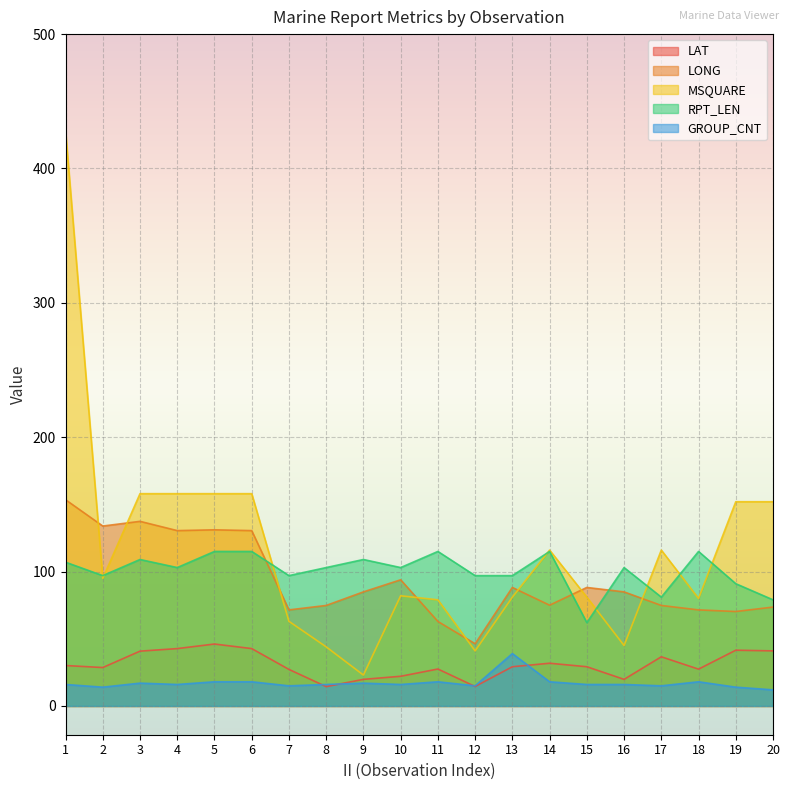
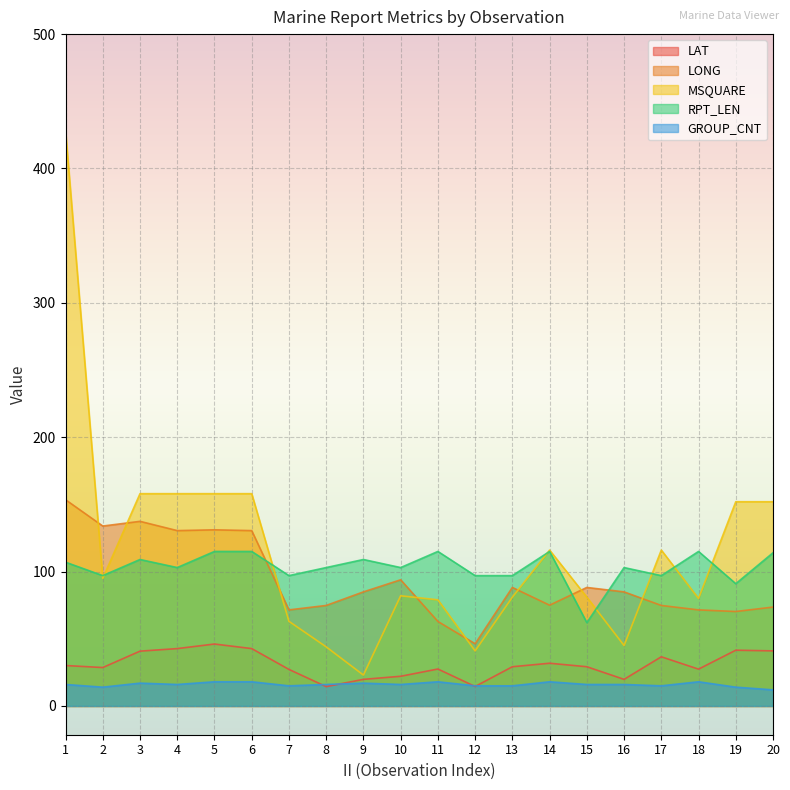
GROUP_CNT, 13: 39 -> 15
RPT_LEN, 17: 81 -> 97
RPT_LEN, 20: 79 -> 114
